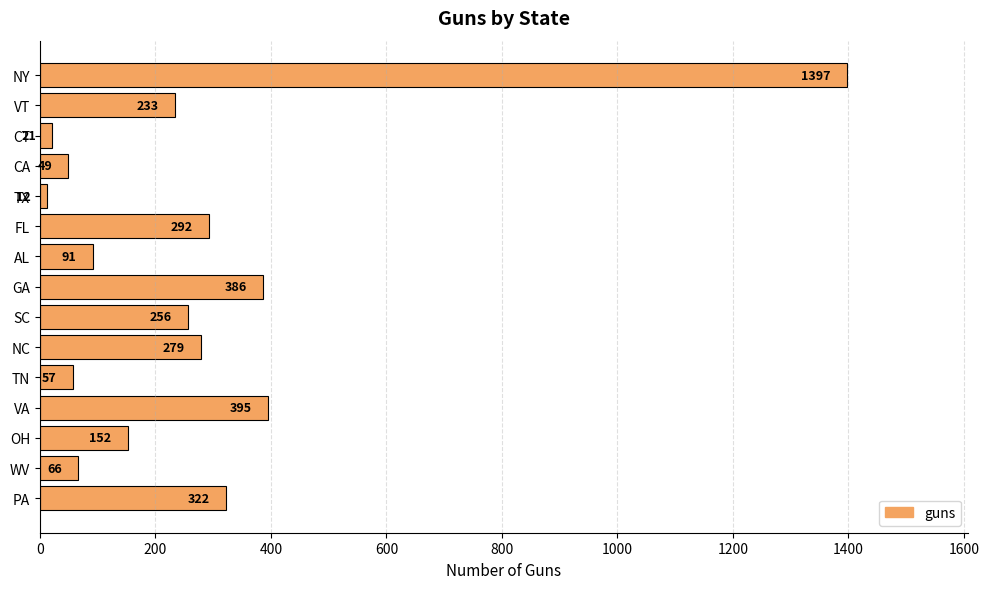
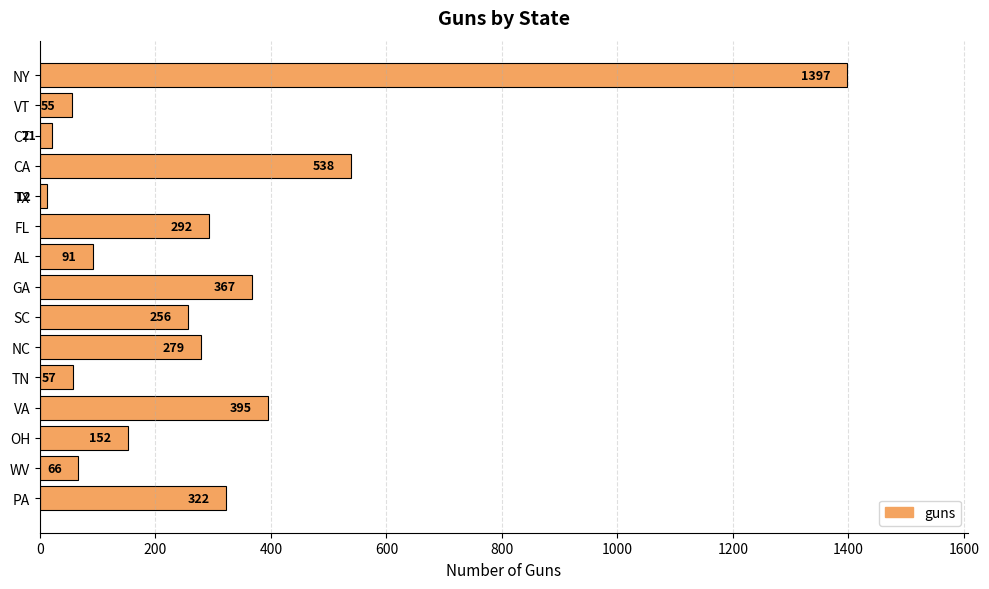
VT: 233 -> 55
CA: 49 -> 538
GA: 386 -> 367
